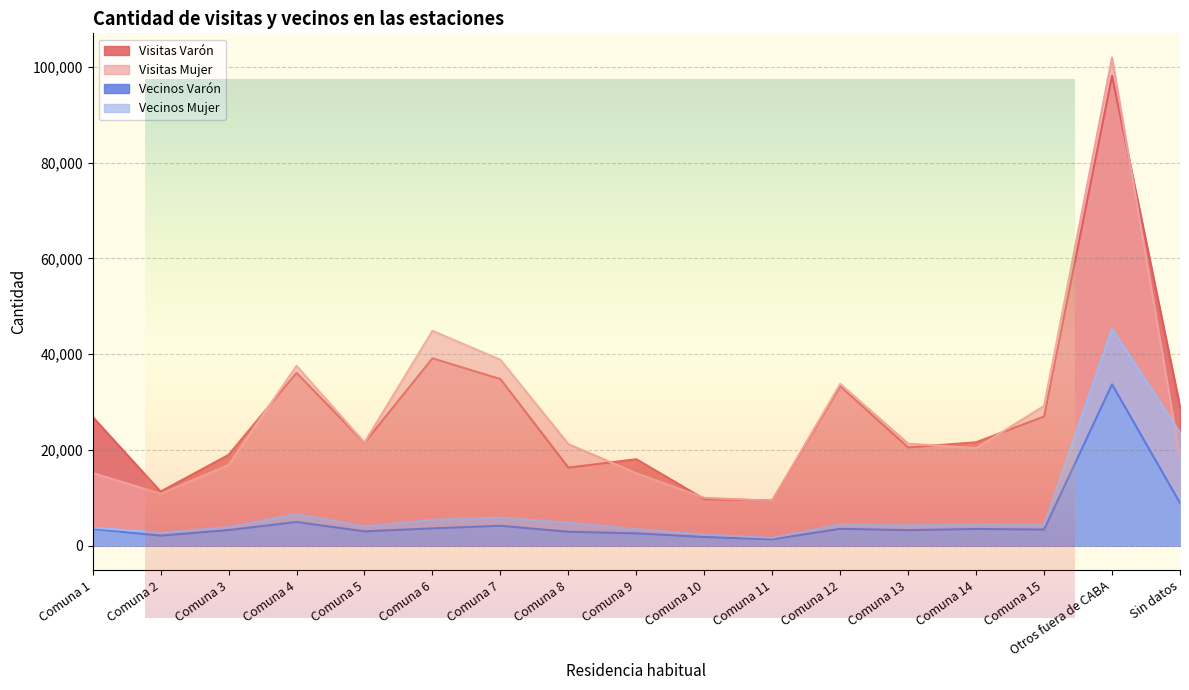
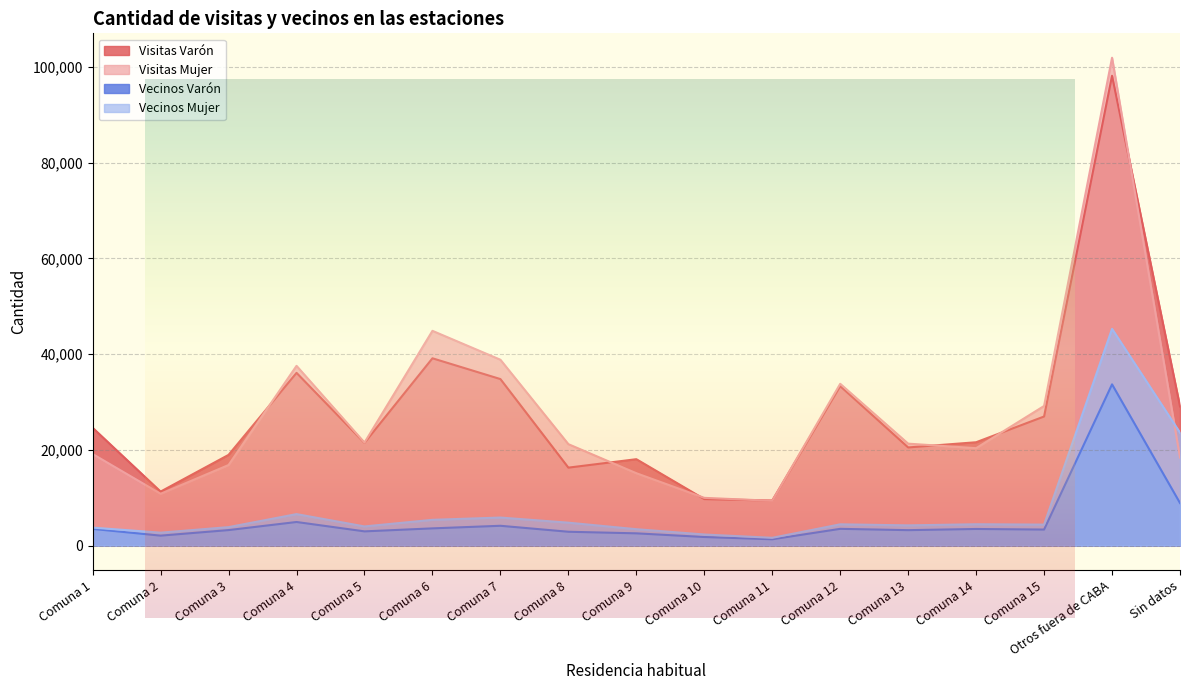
Cantidad de visitas y vecinos en las estaciones, Visitas Varón, Comuna 1: 27,000 -> 25,000
Cantidad de visitas y vecinos en las estaciones, Visitas Mujer, Comuna 1: 15,000 -> 19,000
